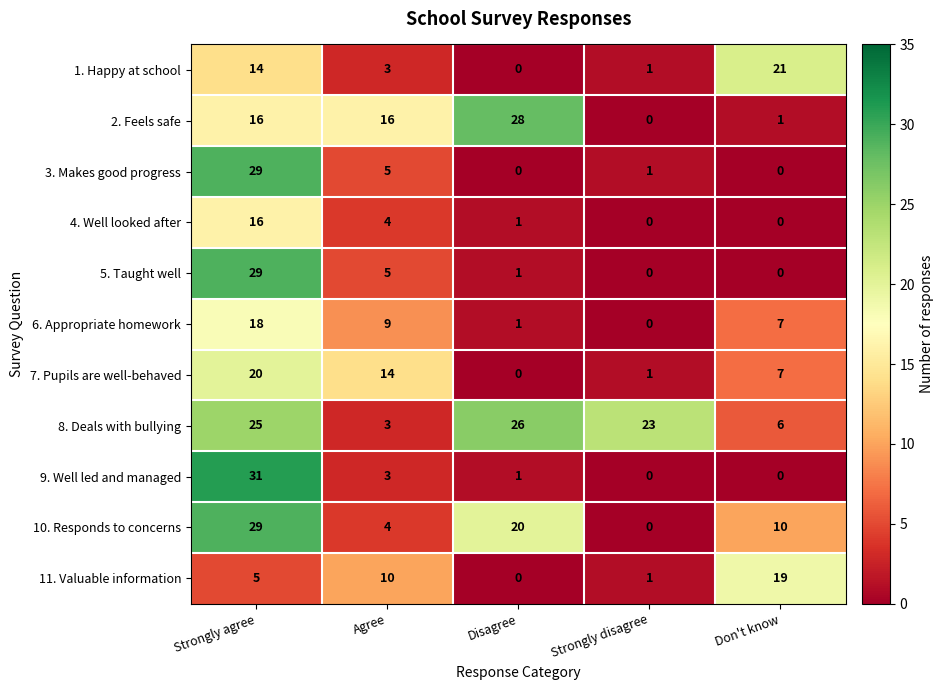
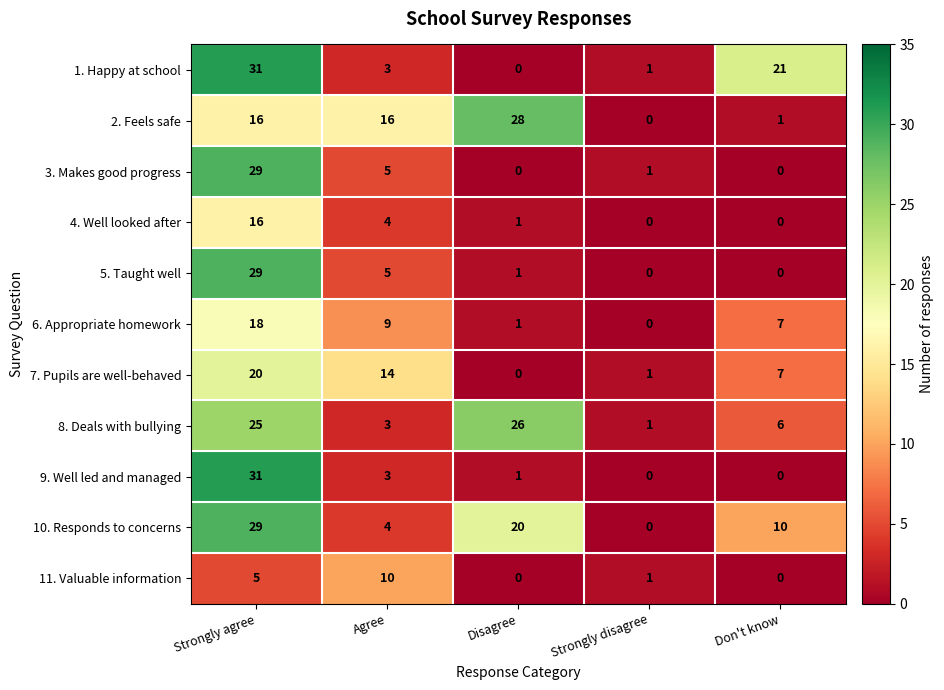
1. Happy at school, Strongly agree: 14 -> 31
8. Deals with bullying, Strongly disagree: 23 -> 1
11. Valuable information, Don't know: 19 -> 0
